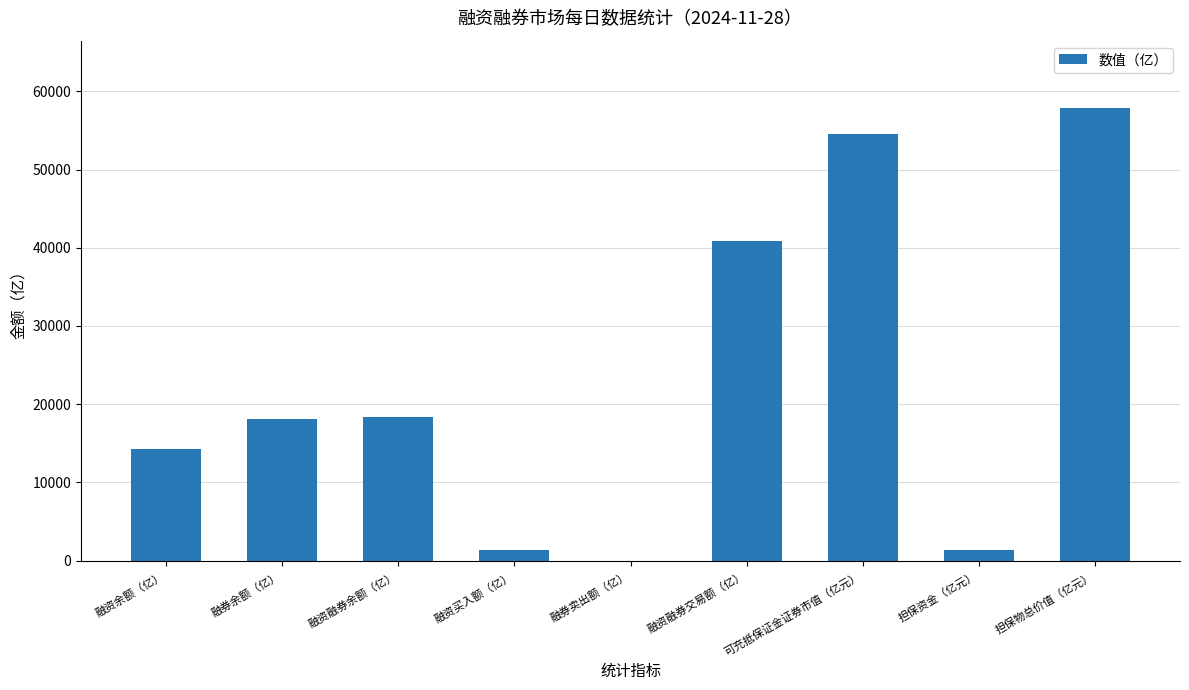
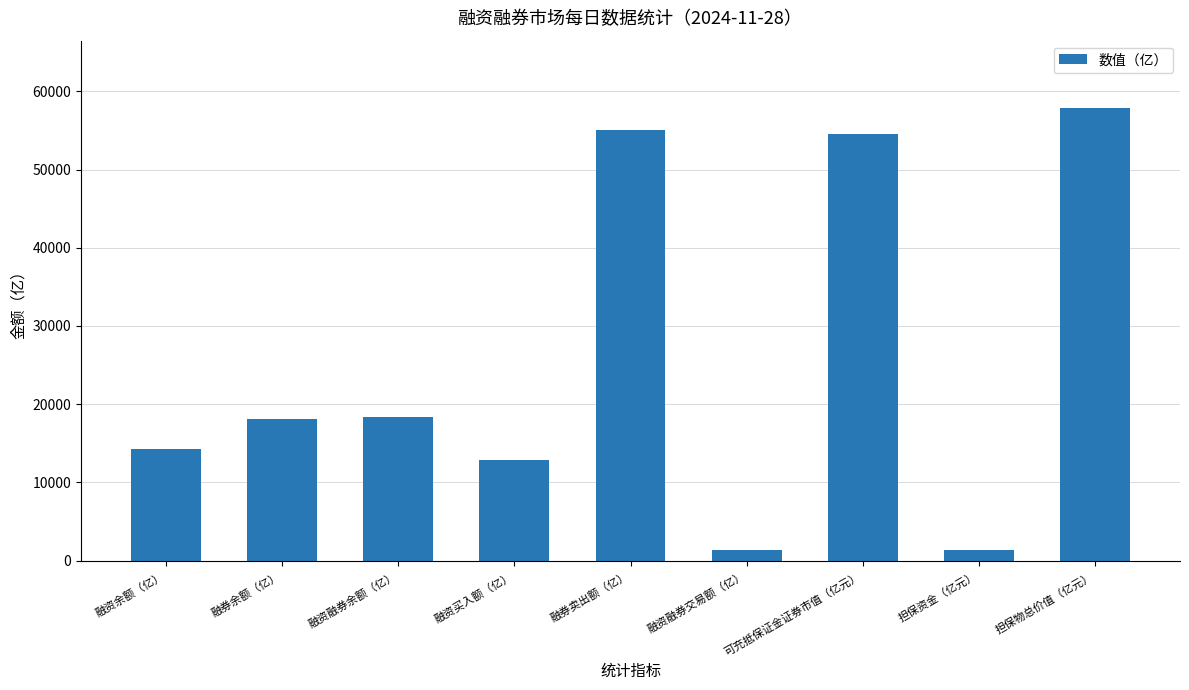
融资买入额（亿）: 1000 -> 13000
融券卖出额（亿）: 0 -> 55000
融资融券交易额（亿）: 41000 -> 1000
